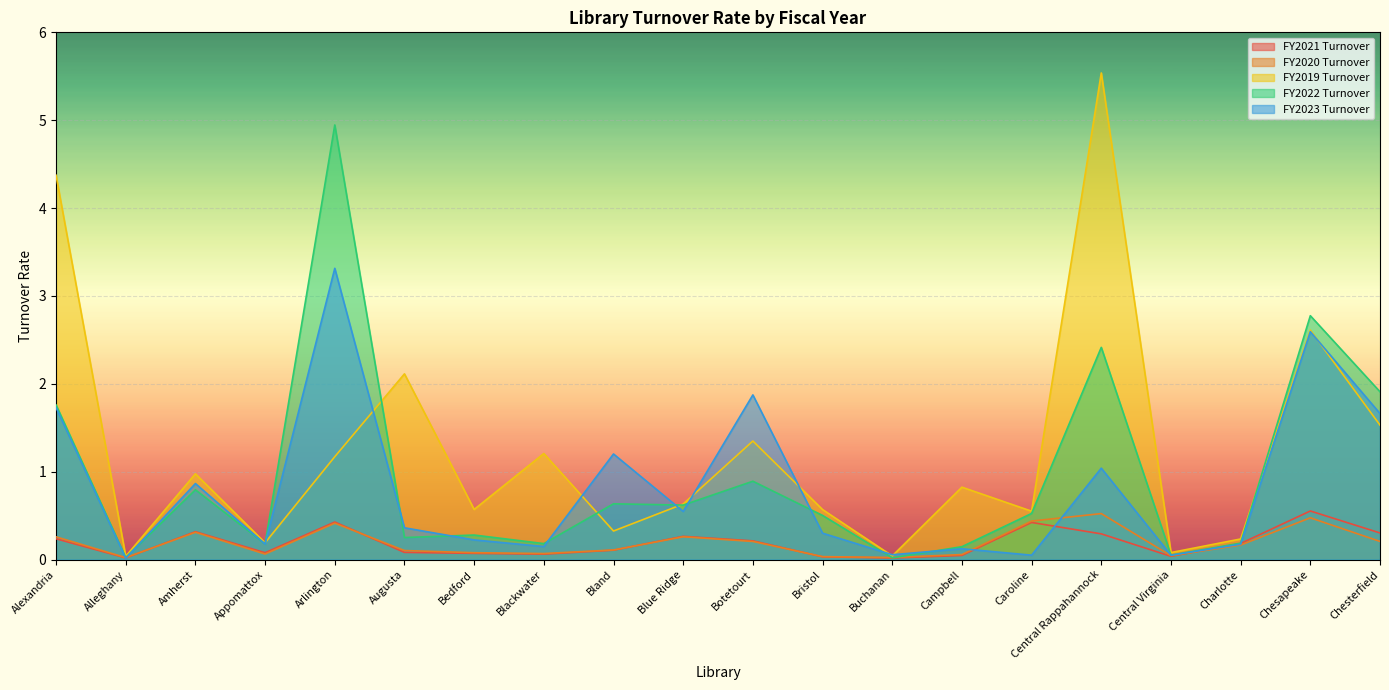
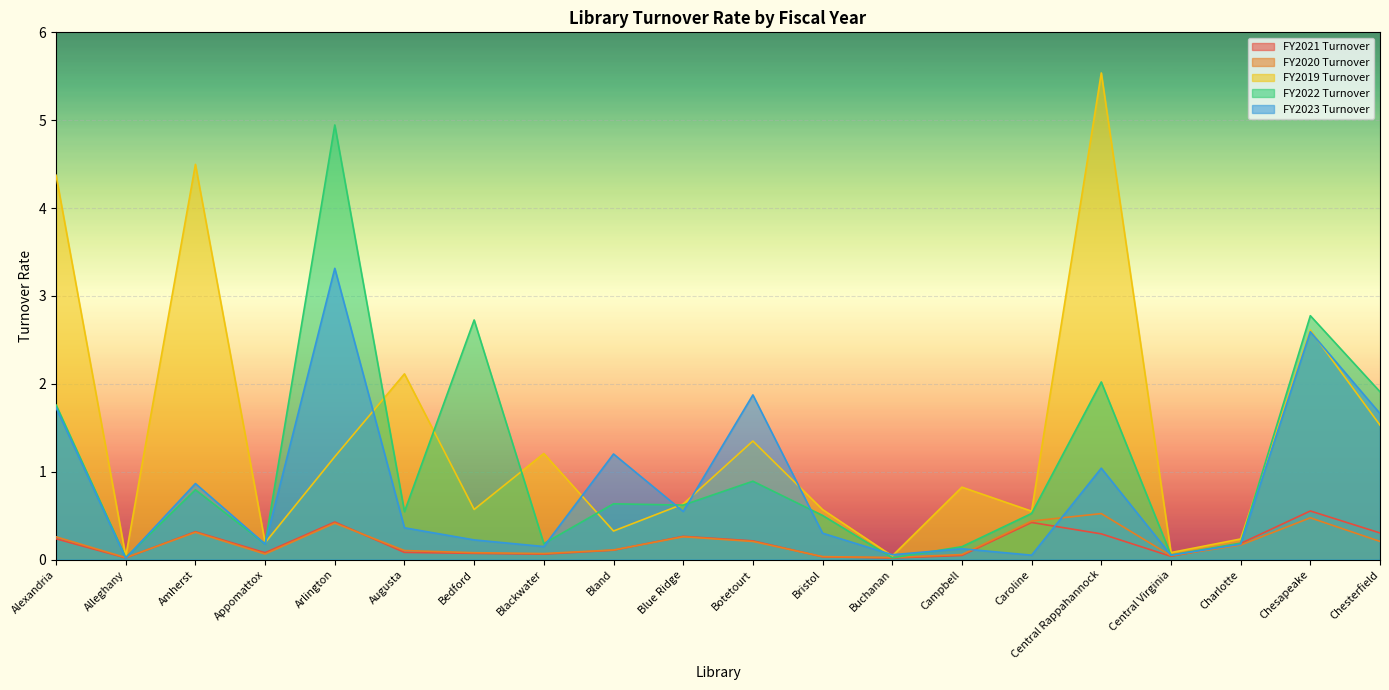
FY2019 Turnover, Amherst: 1.0 -> 4.5
FY2022 Turnover, Augusta: 0.3 -> 0.5
FY2022 Turnover, Bedford: 0.3 -> 2.7
FY2022 Turnover, Central Rappahannock: 2.4 -> 2.0
